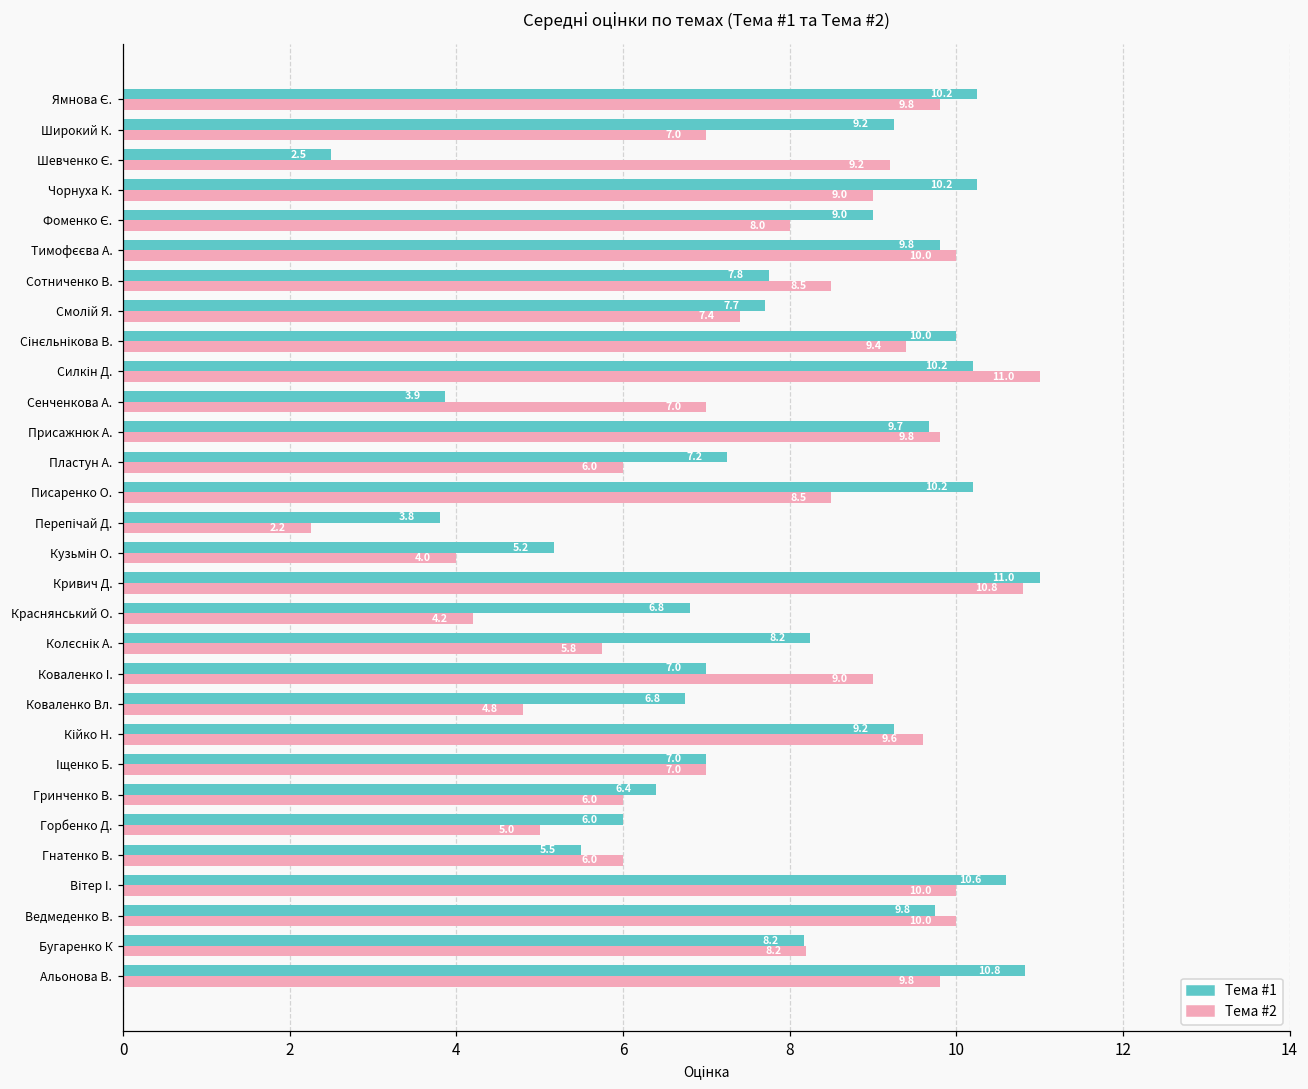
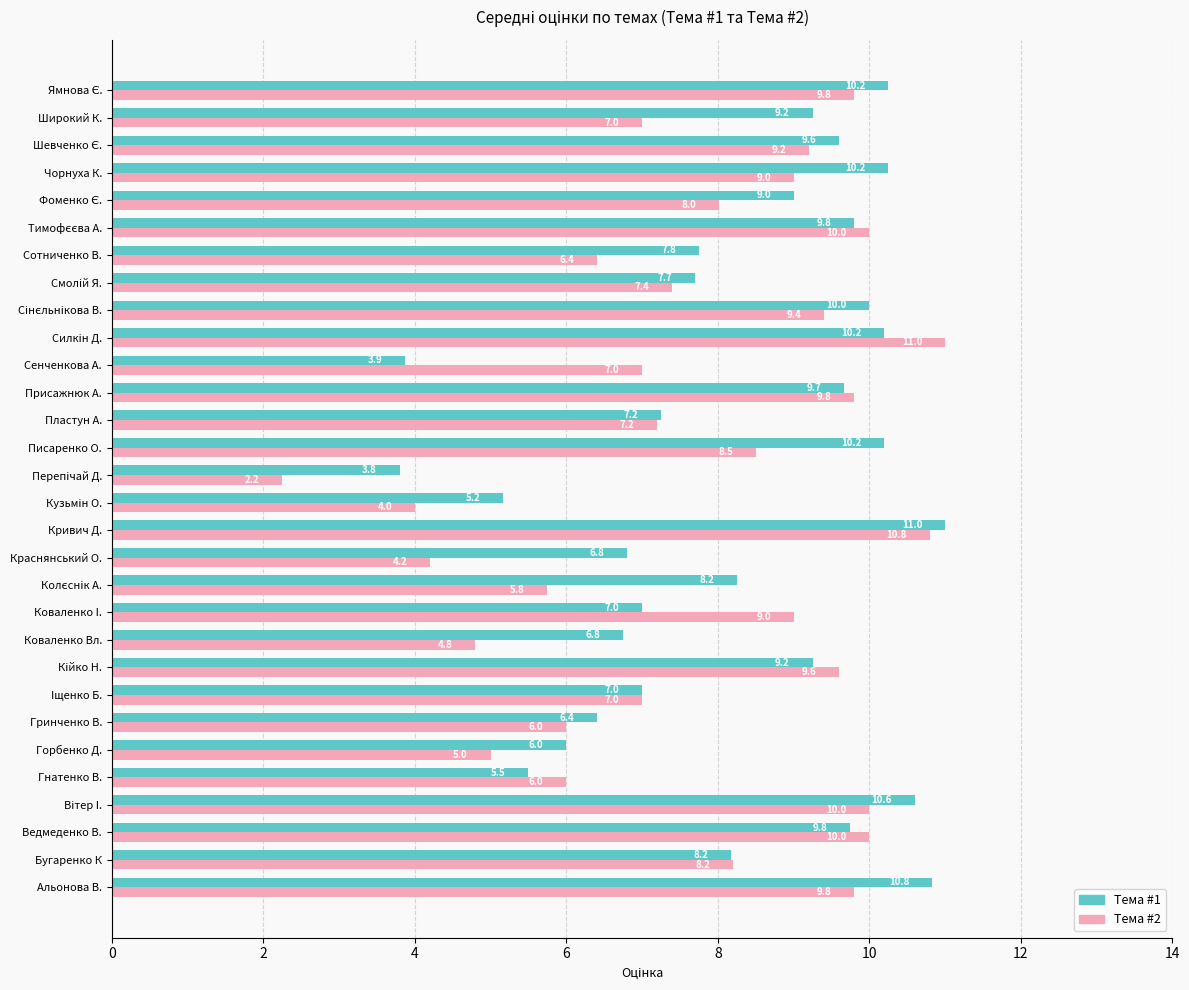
Тема #1, Шевченко Є.: 2.5 -> 9.6
Тема #2, Сотниченко В.: 8.5 -> 6.4
Тема #2, Пластун А.: 6.0 -> 7.2
